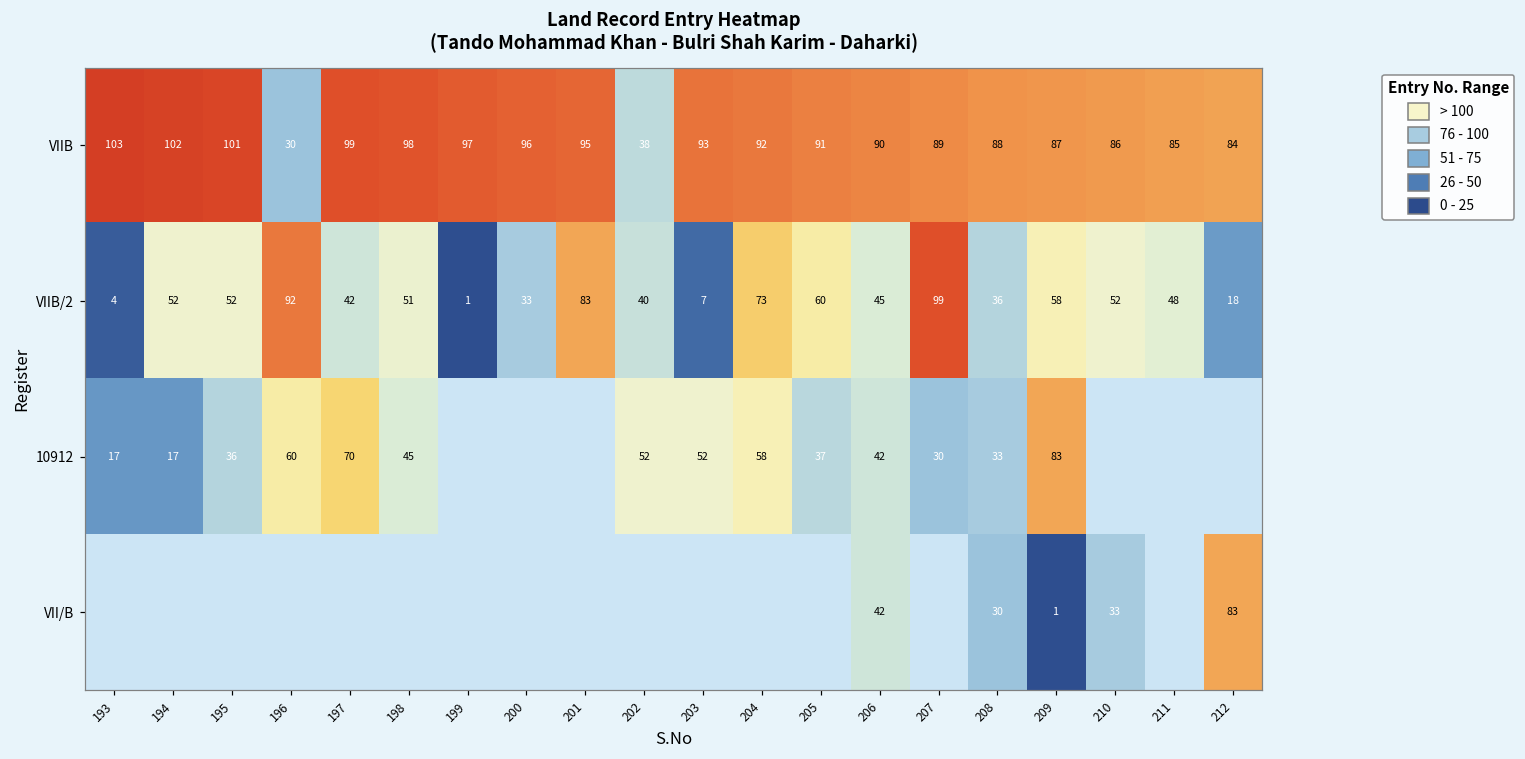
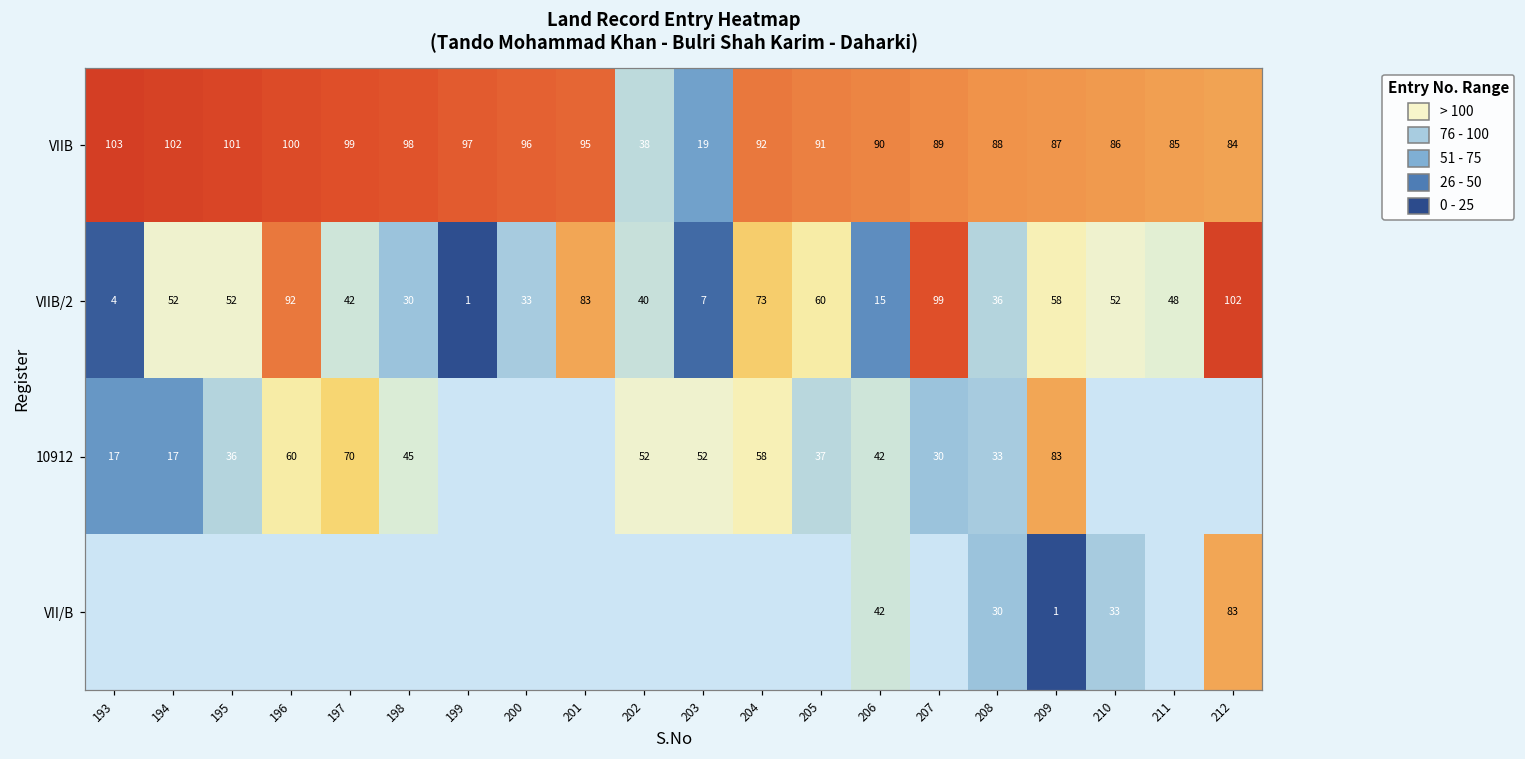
VIIB, 196: 30 -> 100
VIIB, 203: 93 -> 19
VIIB/2, 198: 51 -> 30
VIIB/2, 206: 45 -> 15
VIIB/2, 212: 18 -> 102
